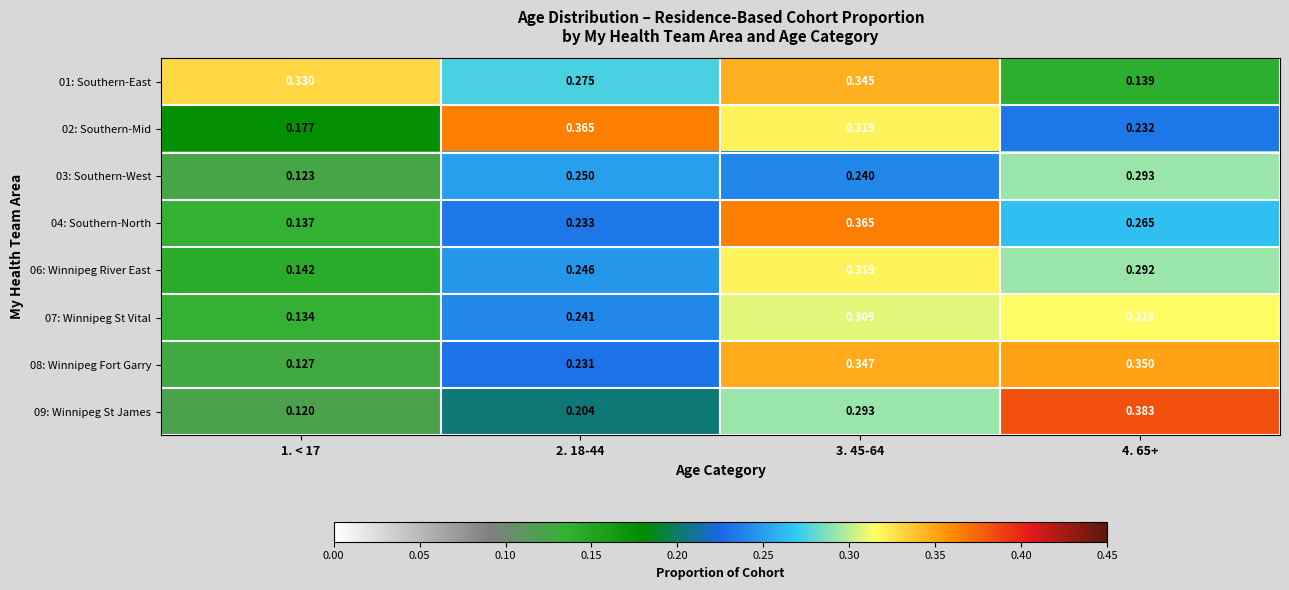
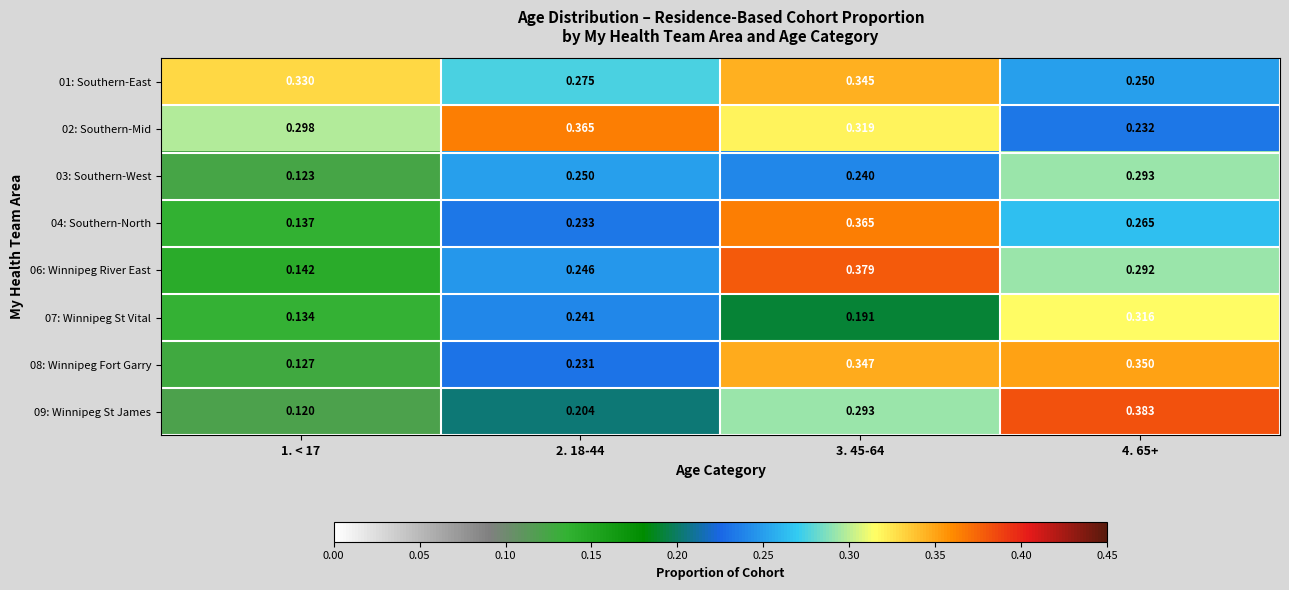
01: Southern-East, 4. 65+: 0.139 -> 0.250
02: Southern-Mid, 1. < 17: 0.177 -> 0.298
06: Winnipeg River East, 3. 45-64: 0.319 -> 0.379
07: Winnipeg St Vital, 3. 45-64: 0.309 -> 0.191
